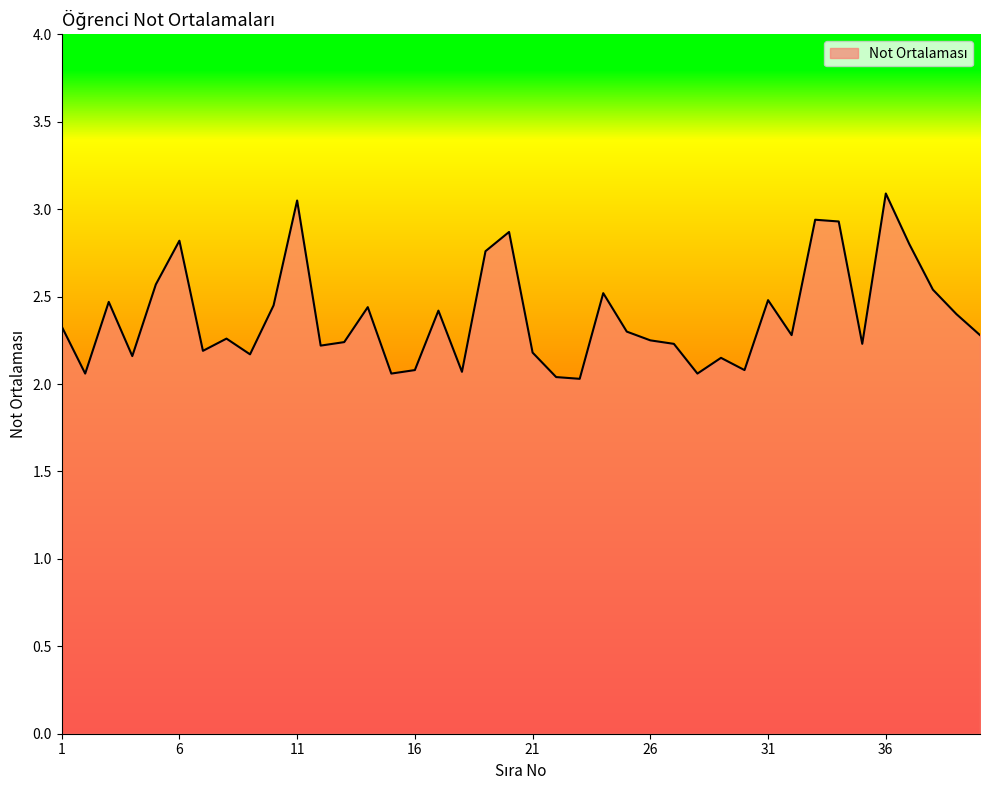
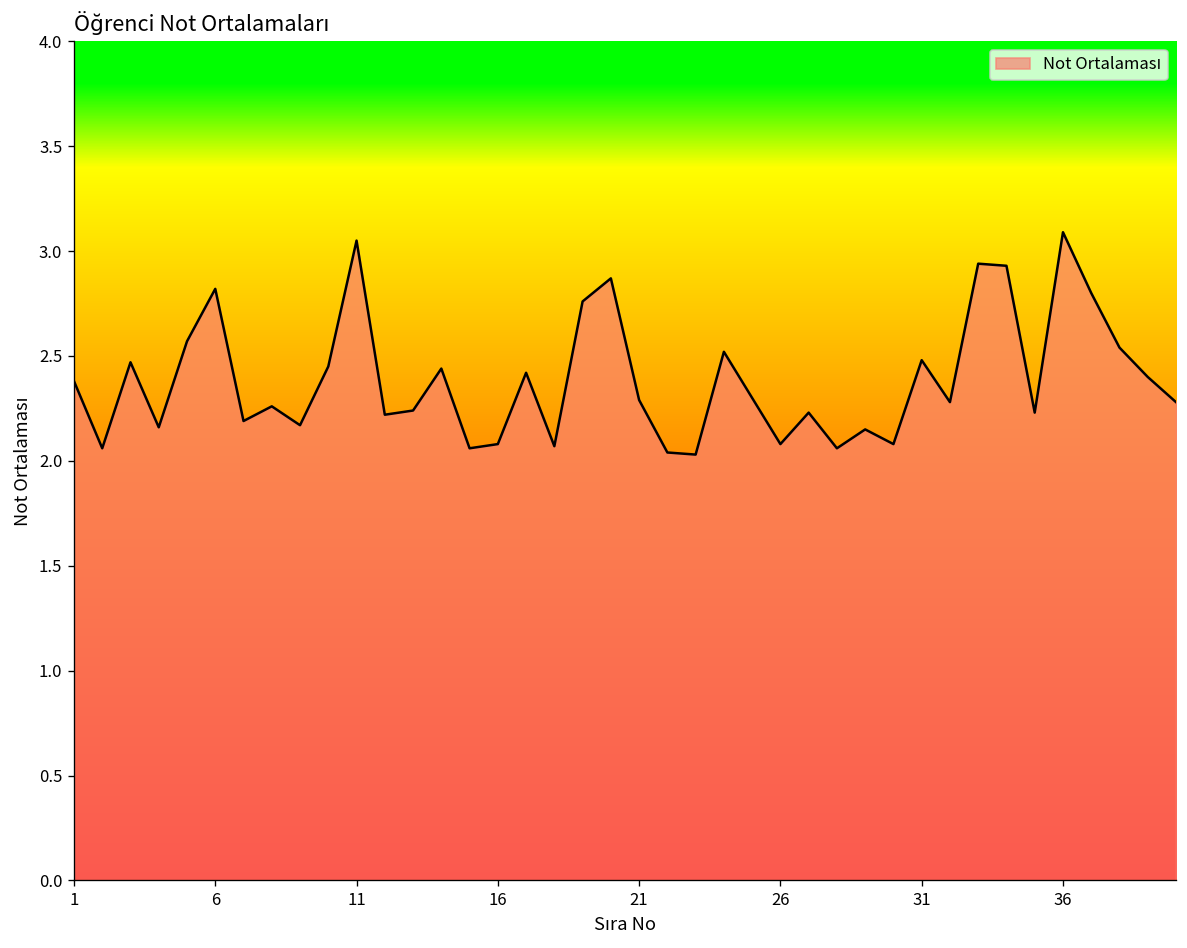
1: 2.33 -> 2.38
21: 2.18 -> 2.29
26: 2.25 -> 2.08
